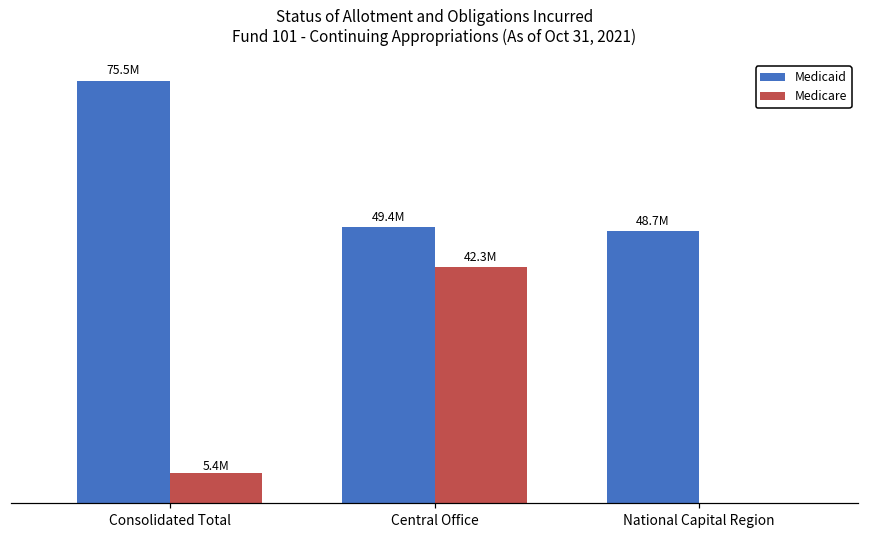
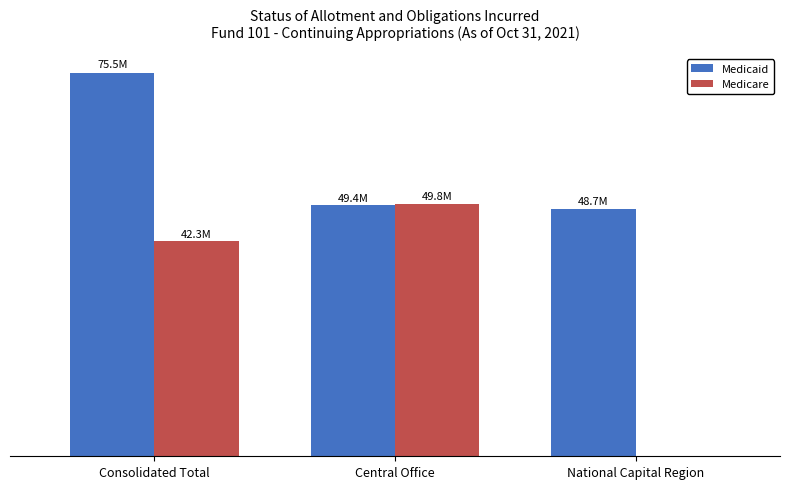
Medicare, Consolidated Total: 5.4M -> 42.3M
Medicare, Central Office: 42.3M -> 49.8M
